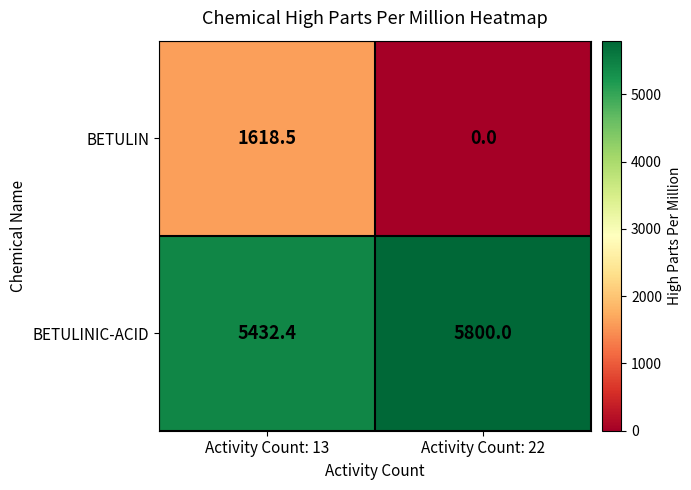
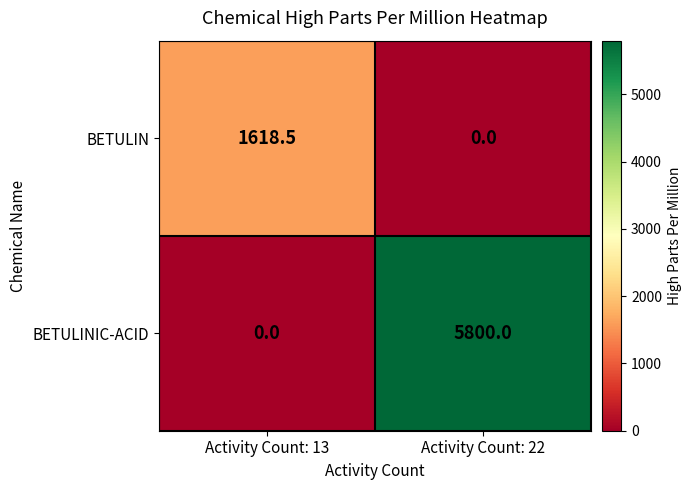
BETULINIC-ACID, Activity Count: 13: 5432.4 -> 0.0
